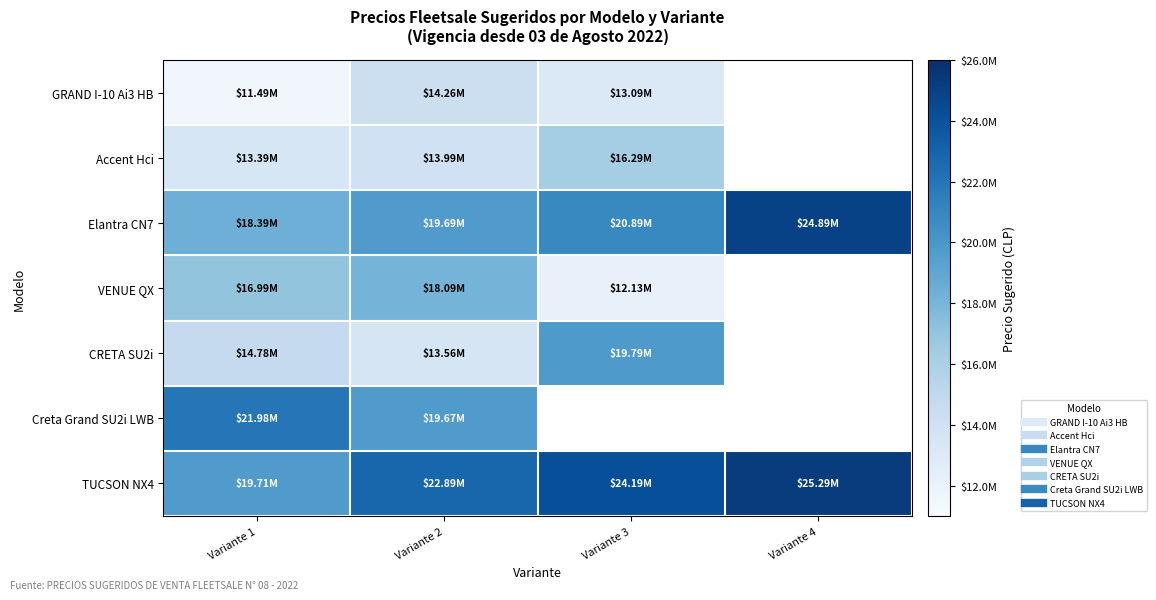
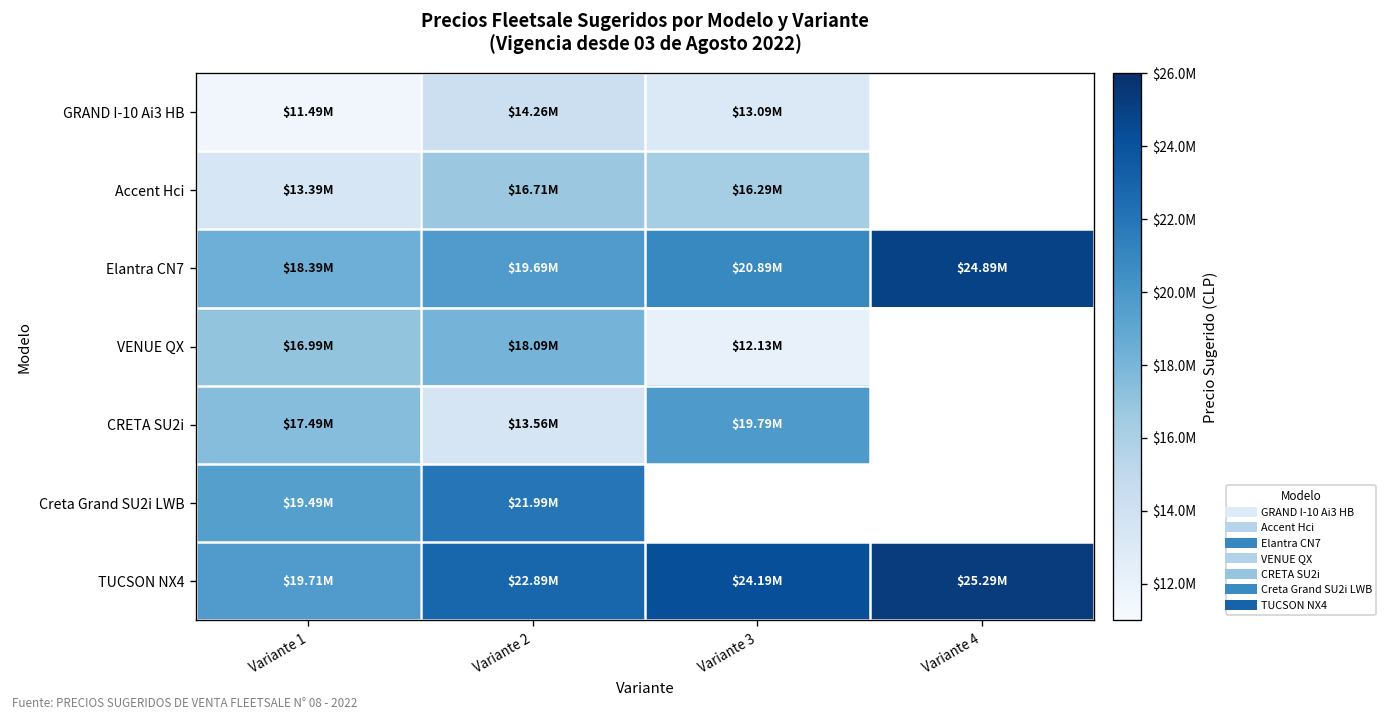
Accent Hci, Variante 2: $13.99M -> $16.71M
CRETA SU2i, Variante 1: $14.78M -> $17.49M
Creta Grand SU2i LWB, Variante 1: $21.98M -> $19.49M
Creta Grand SU2i LWB, Variante 2: $19.67M -> $21.99M
